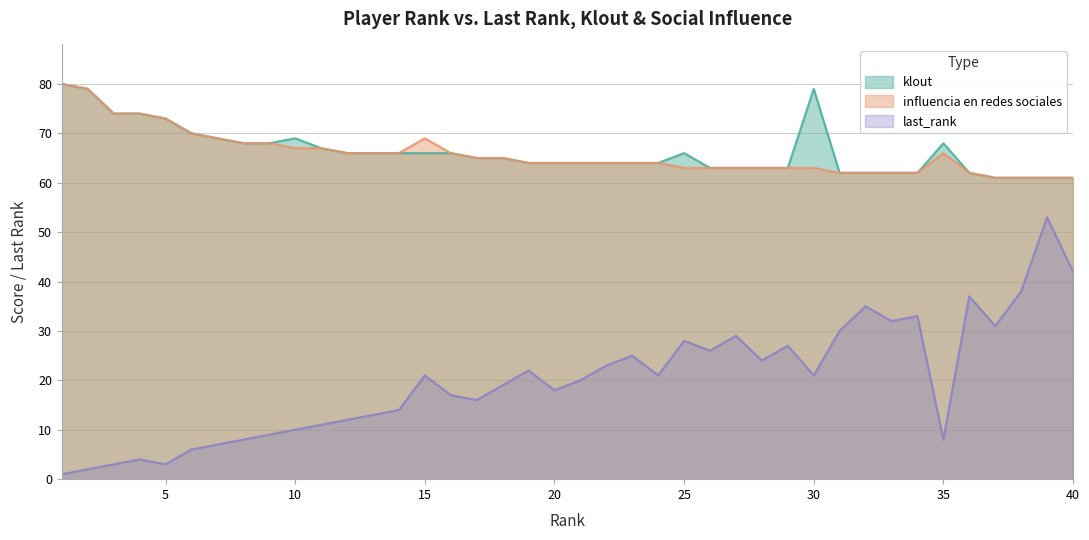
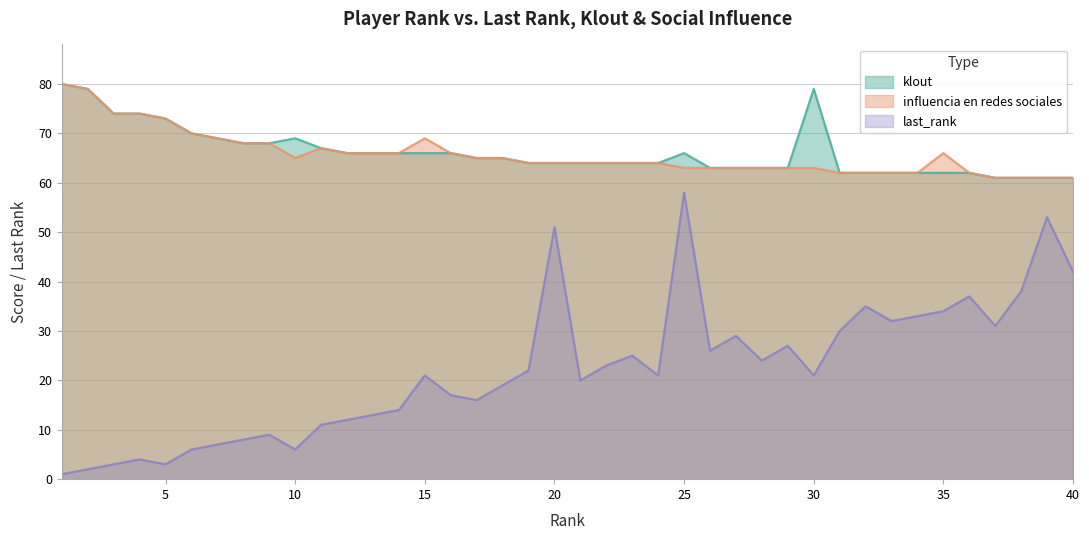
influencia en redes sociales, 10: 67 -> 65
last_rank, 10: 10 -> 6
last_rank, 20: 18 -> 51
last_rank, 25: 28 -> 58
klout, 35: 68 -> 62
last_rank, 35: 8 -> 34
